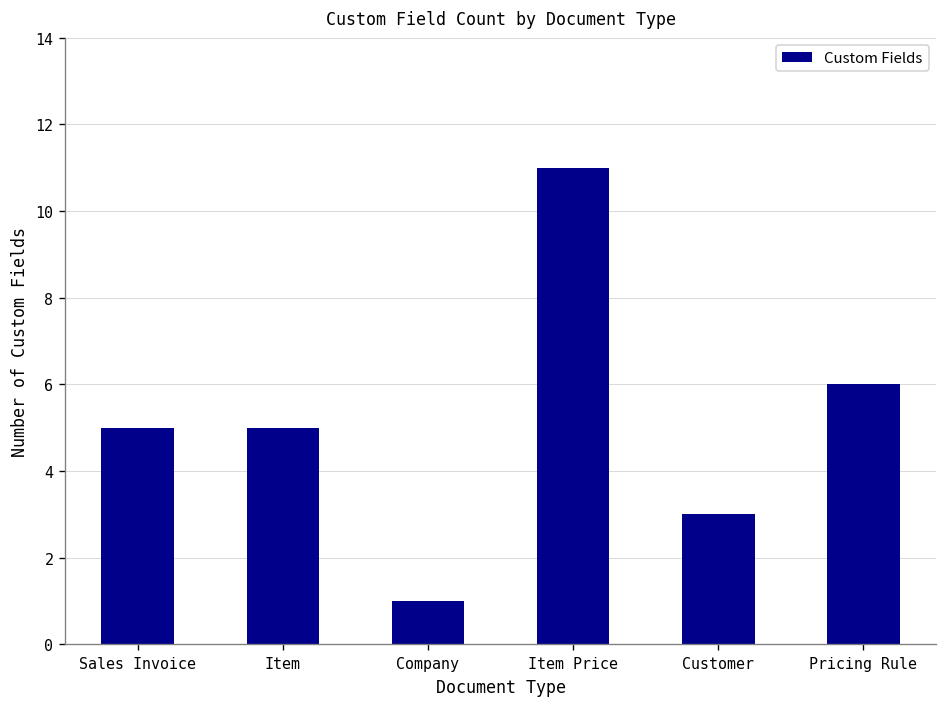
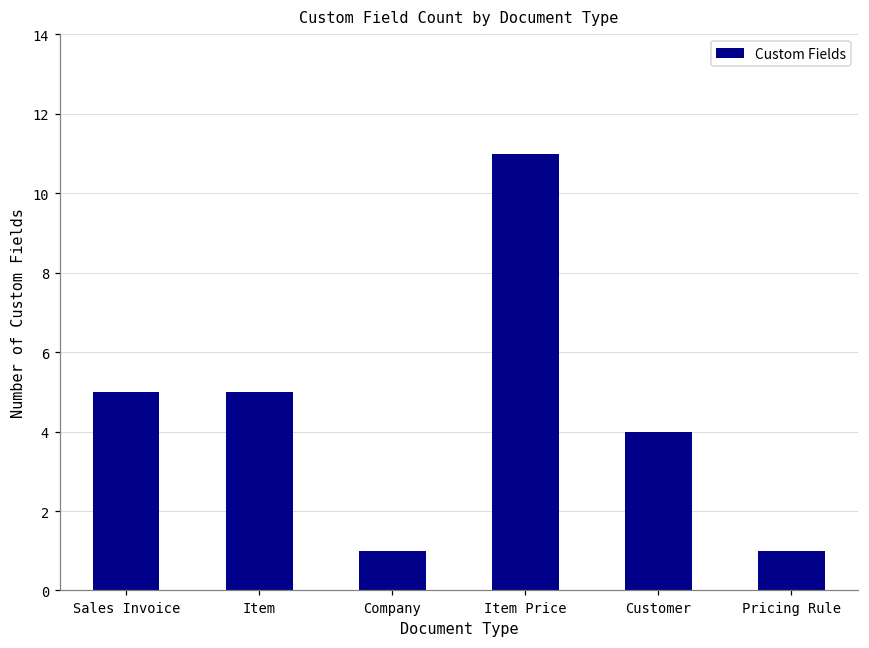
Customer: 3 -> 4
Pricing Rule: 6 -> 1
